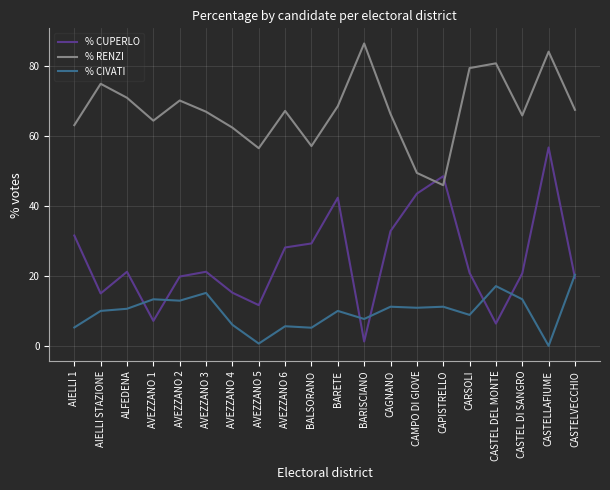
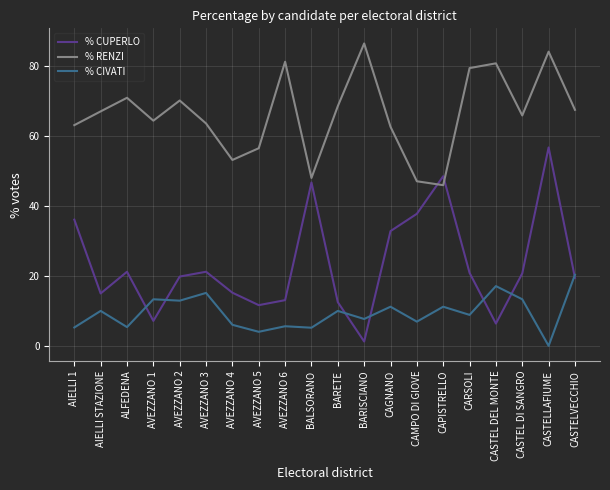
% CUPERLO, AIELLI 1: 32 -> 36
% RENZI, AIELLI STAZIONE: 75 -> 67
% CIVATI, ALFEDENA: 11 -> 5
% RENZI, AVEZZANO 3: 67 -> 64
% RENZI, AVEZZANO 4: 62 -> 53
% CIVATI, AVEZZANO 5: 1 -> 4
% CUPERLO, AVEZZANO 6: 28 -> 13
% RENZI, AVEZZANO 6: 67 -> 81
% CUPERLO, BALSORANO: 29 -> 47
% RENZI, BALSORANO: 57 -> 48
% CUPERLO, BARETE: 42 -> 13
% RENZI, CAGNANO: 66 -> 63
% CUPERLO, CAMPO DI GIOVE: 44 -> 38
% RENZI, CAMPO DI GIOVE: 50 -> 47
% CIVATI, CAMPO DI GIOVE: 11 -> 7
